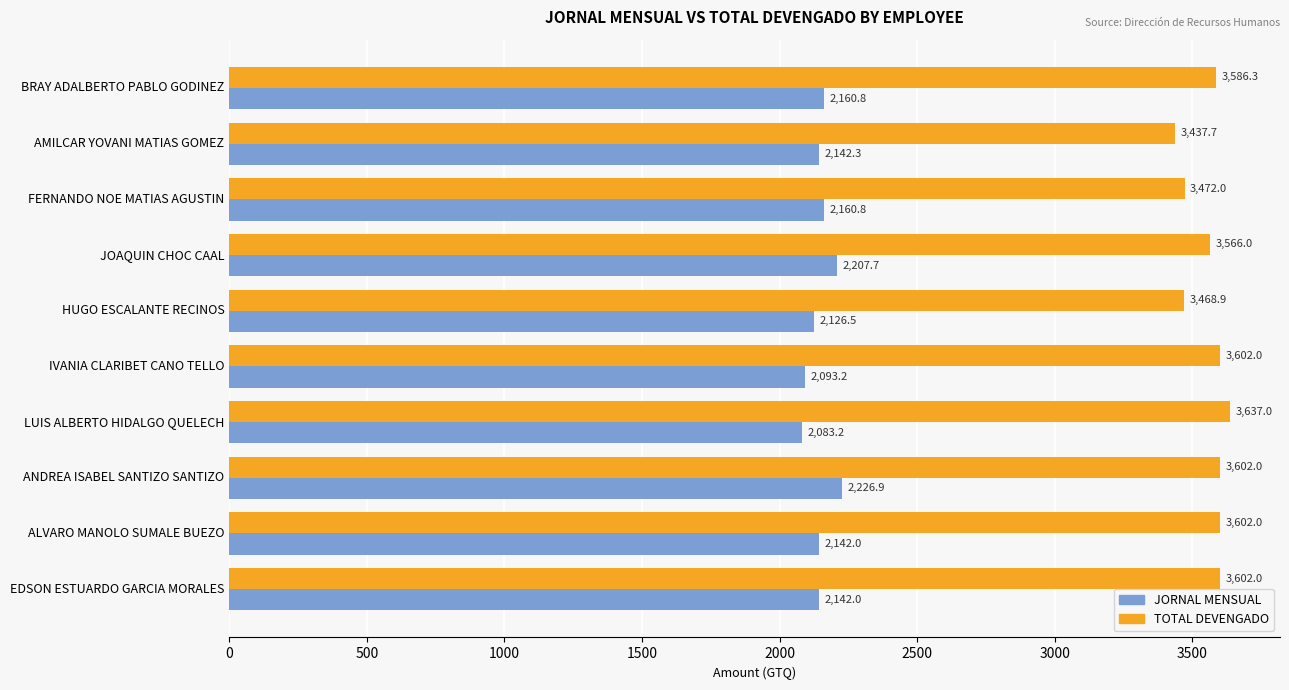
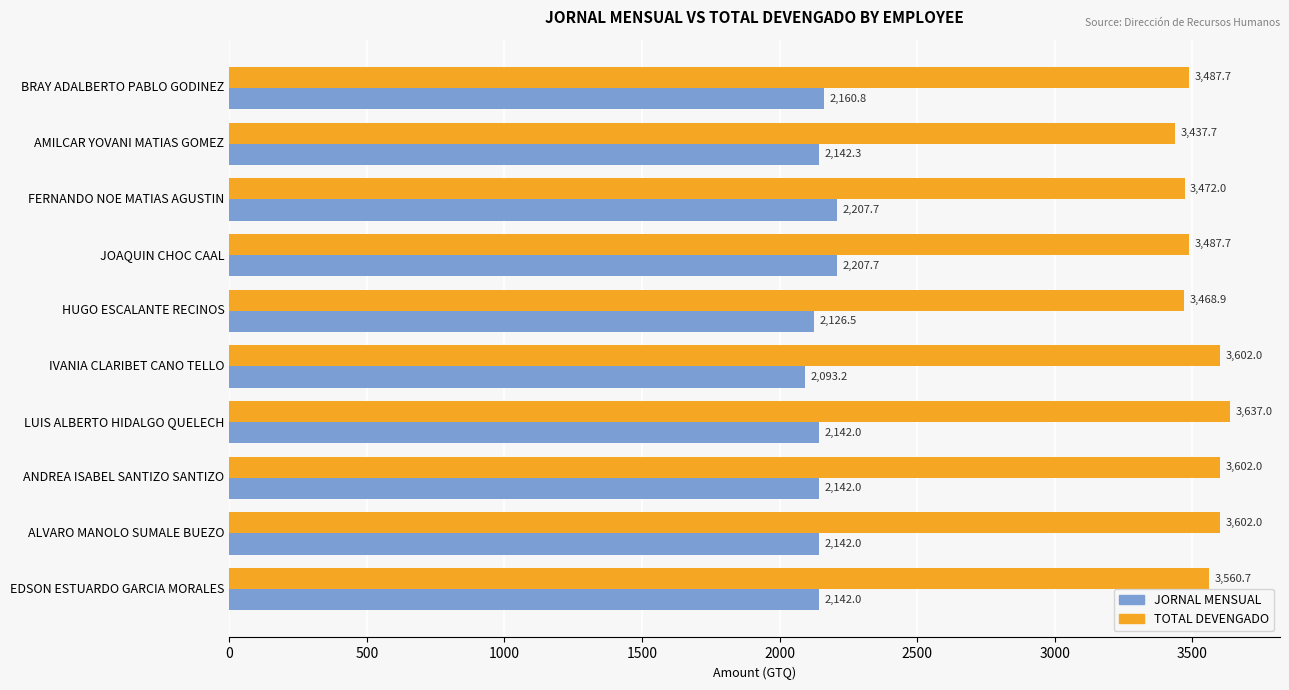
TOTAL DEVENGADO, BRAY ADALBERTO PABLO GODINEZ: 3,586.3 -> 3,487.7
JORNAL MENSUAL, FERNANDO NOE MATIAS AGUSTIN: 2,160.8 -> 2,207.7
TOTAL DEVENGADO, JOAQUIN CHOC CAAL: 3,566.0 -> 3,487.7
JORNAL MENSUAL, LUIS ALBERTO HIDALGO QUELECH: 2,083.2 -> 2,142.0
JORNAL MENSUAL, ANDREA ISABEL SANTIZO SANTIZO: 2,226.9 -> 2,142.0
TOTAL DEVENGADO, EDSON ESTUARDO GARCIA MORALES: 3,602.0 -> 3,560.7
